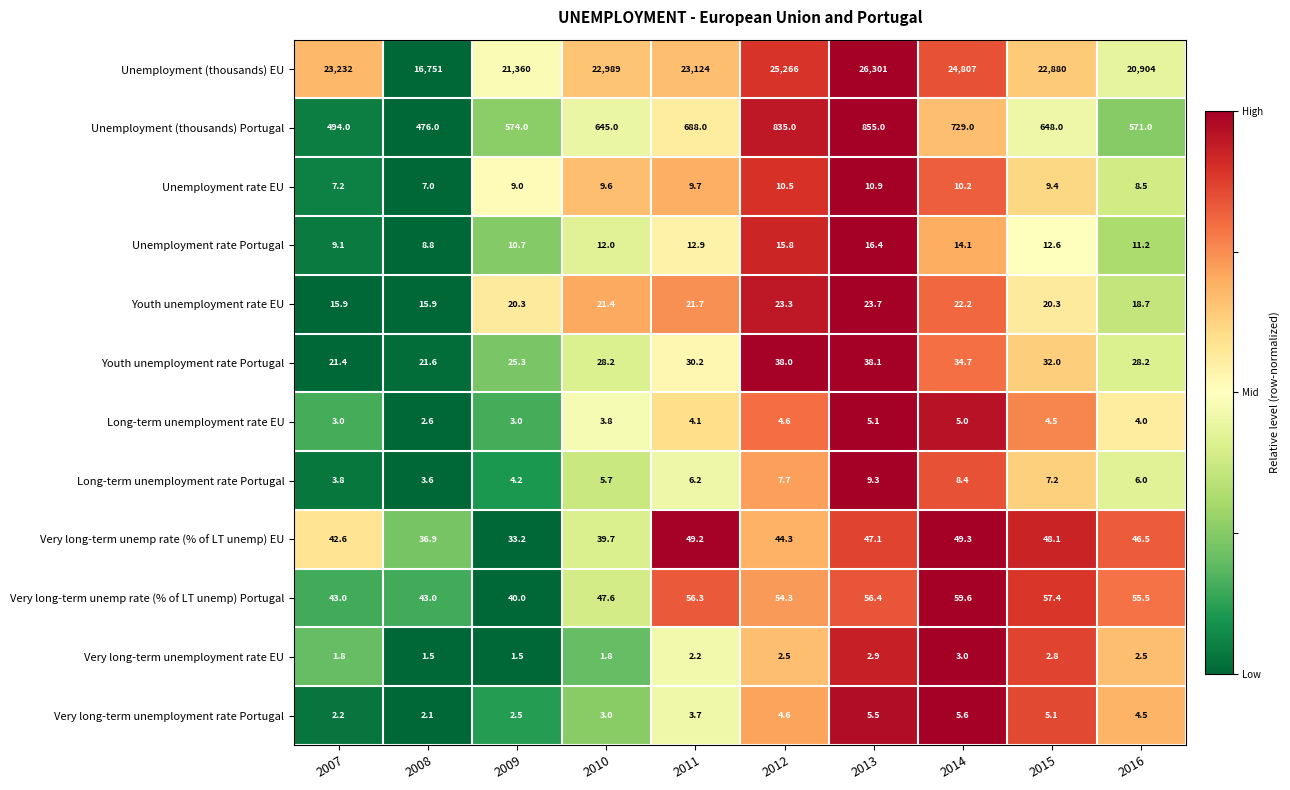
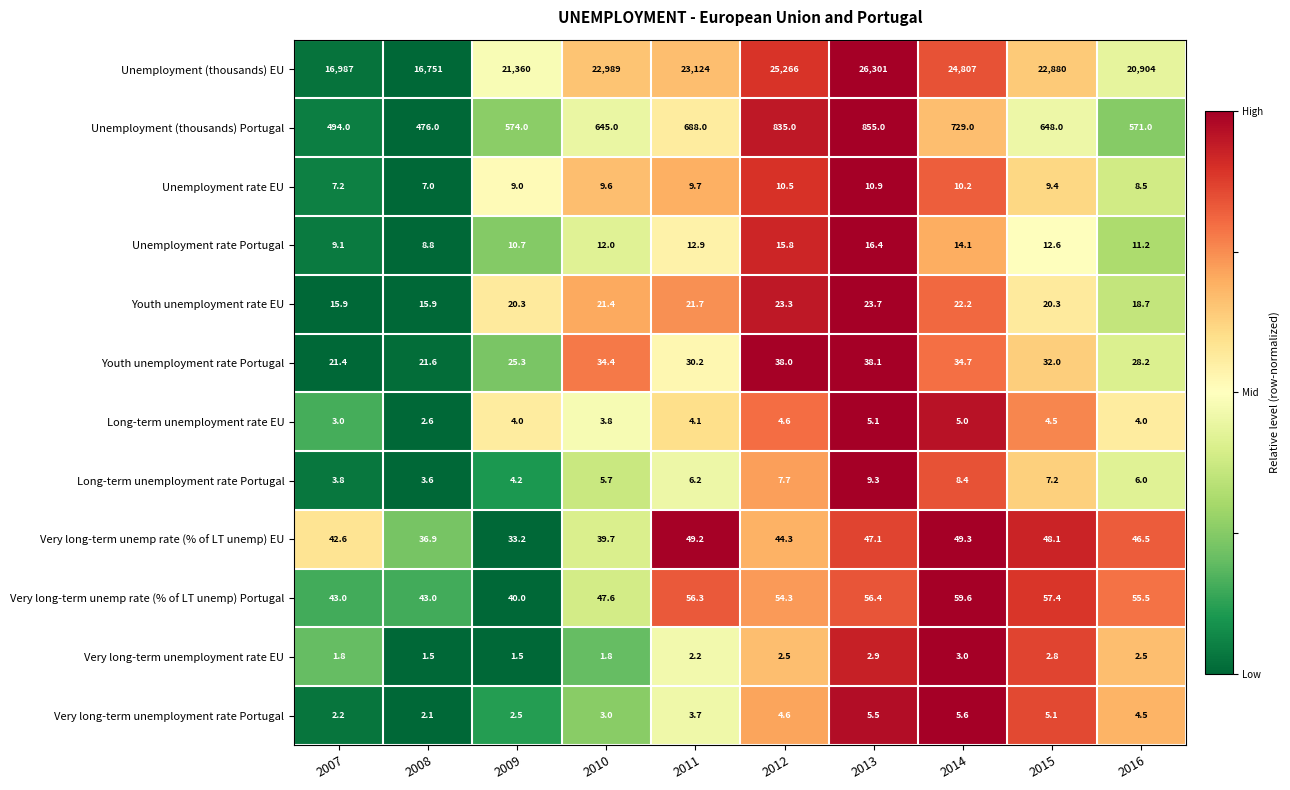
Unemployment (thousands) EU, 2007: 23,232 -> 16,987
Youth unemployment rate Portugal, 2010: 28.2 -> 34.4
Long-term unemployment rate EU, 2009: 3.0 -> 4.0
